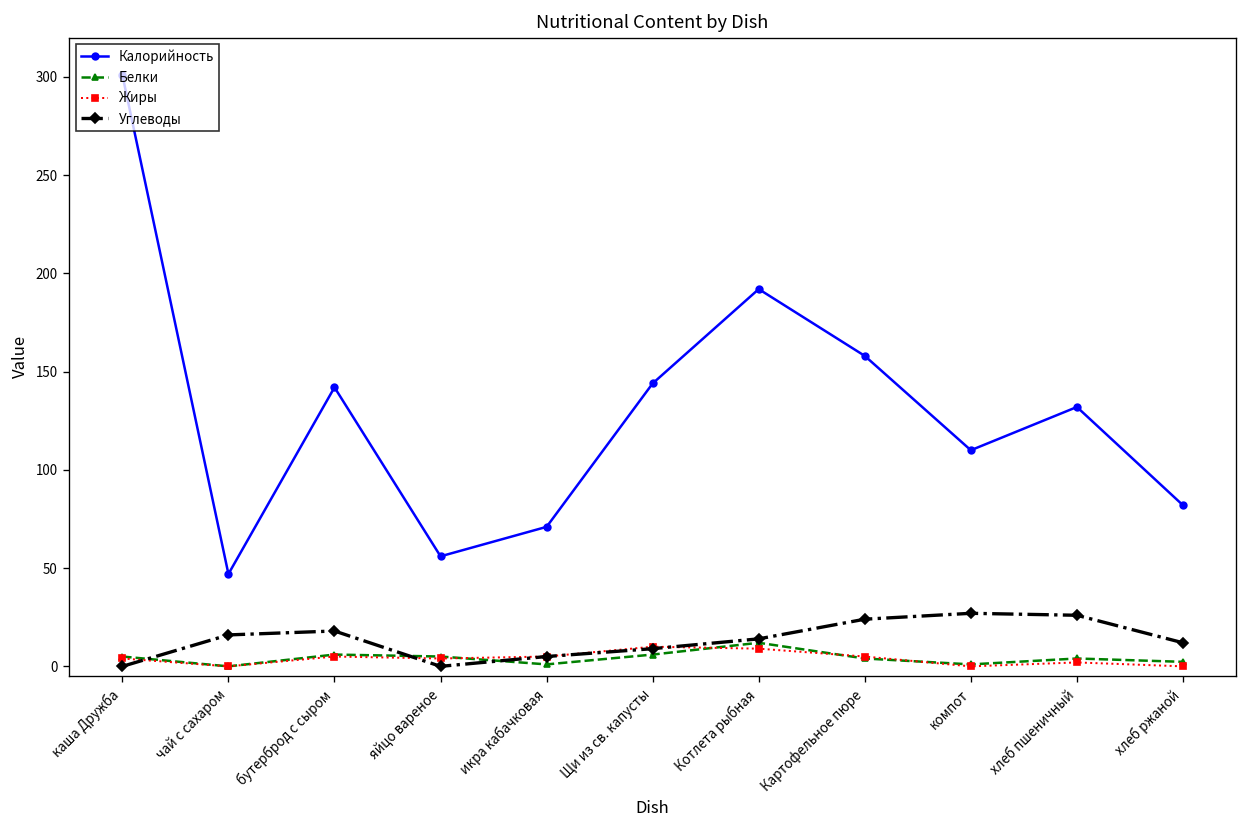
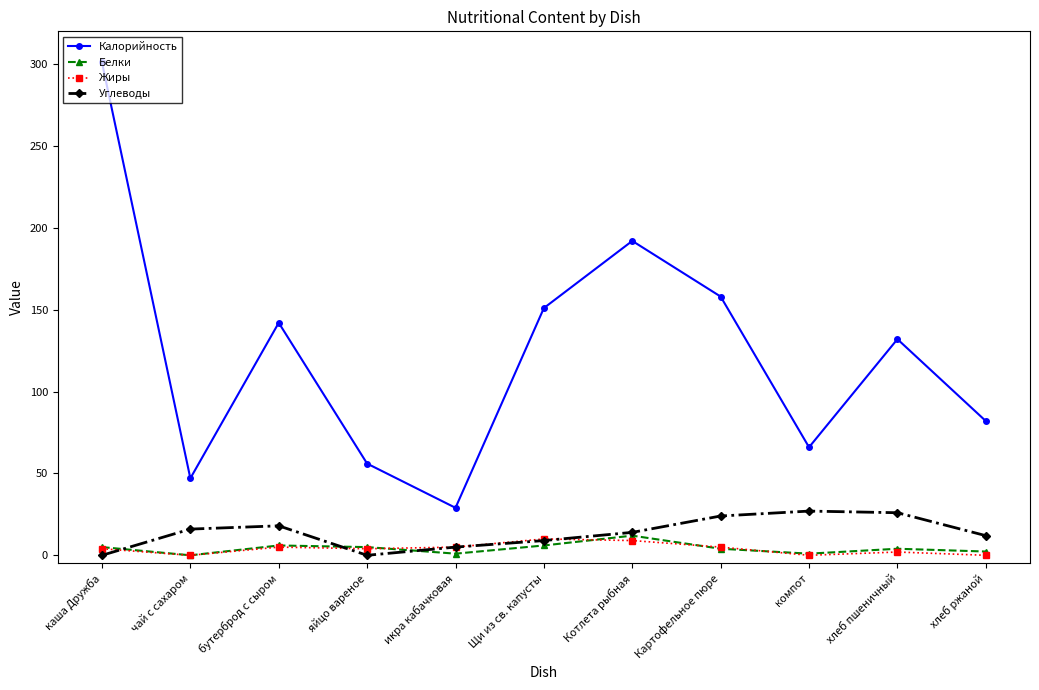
Калорийность, икра кабачковая: 71 -> 29
Калорийность, Щи из св. капусты: 144 -> 151
Калорийность, компот: 110 -> 66
